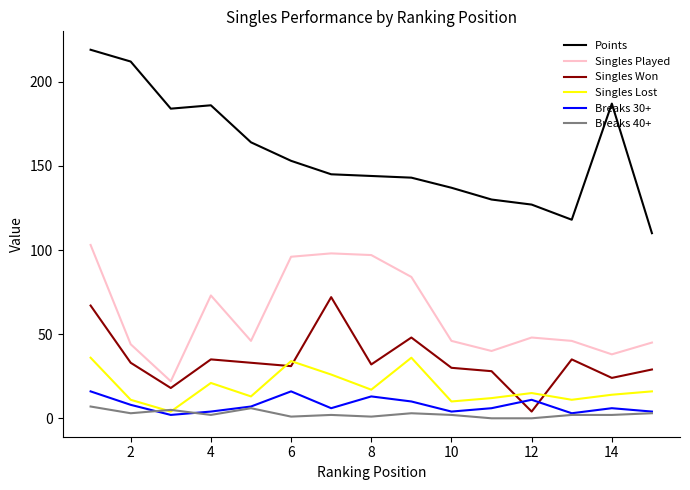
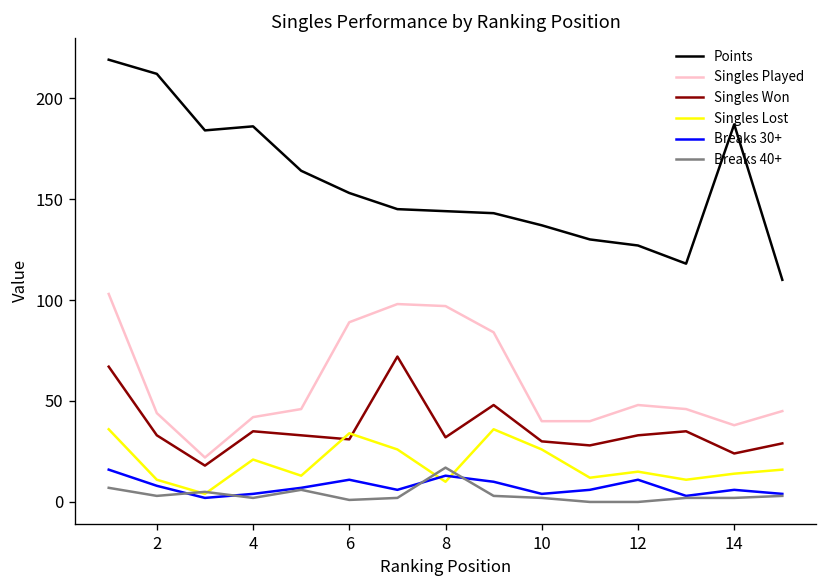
Singles Played, 4: 73 -> 42
Singles Played, 6: 96 -> 89
Breaks 30+, 6: 16 -> 11
Singles Lost, 8: 17 -> 10
Breaks 40+, 8: 1 -> 17
Singles Played, 10: 46 -> 40
Singles Lost, 10: 10 -> 26
Singles Won, 12: 4 -> 33
